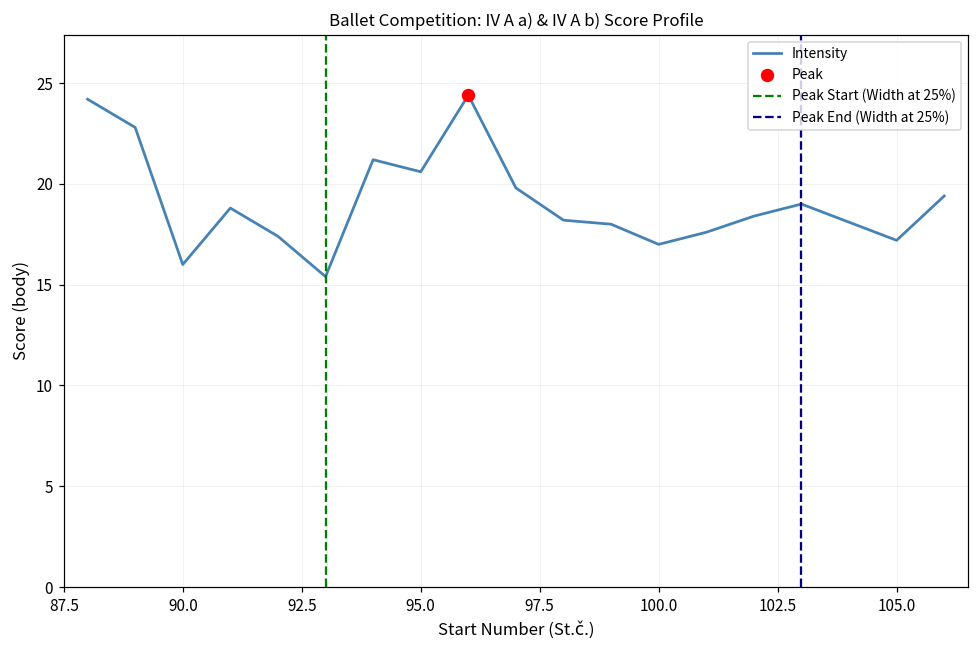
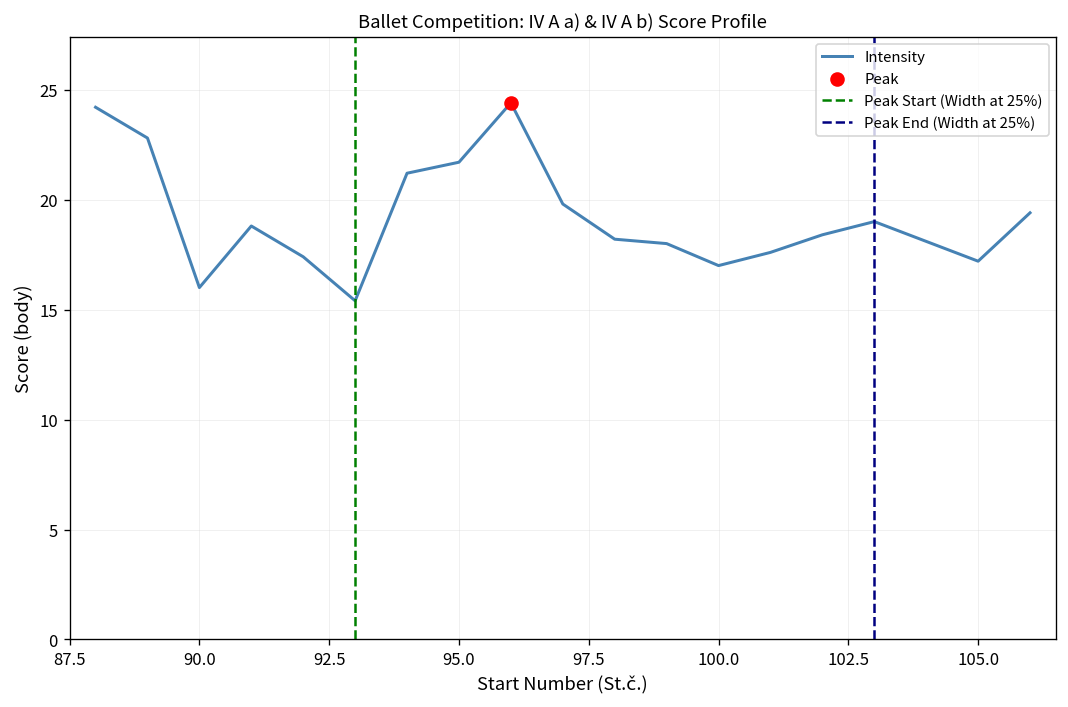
Intensity, 95.0: 20.6 -> 21.7
